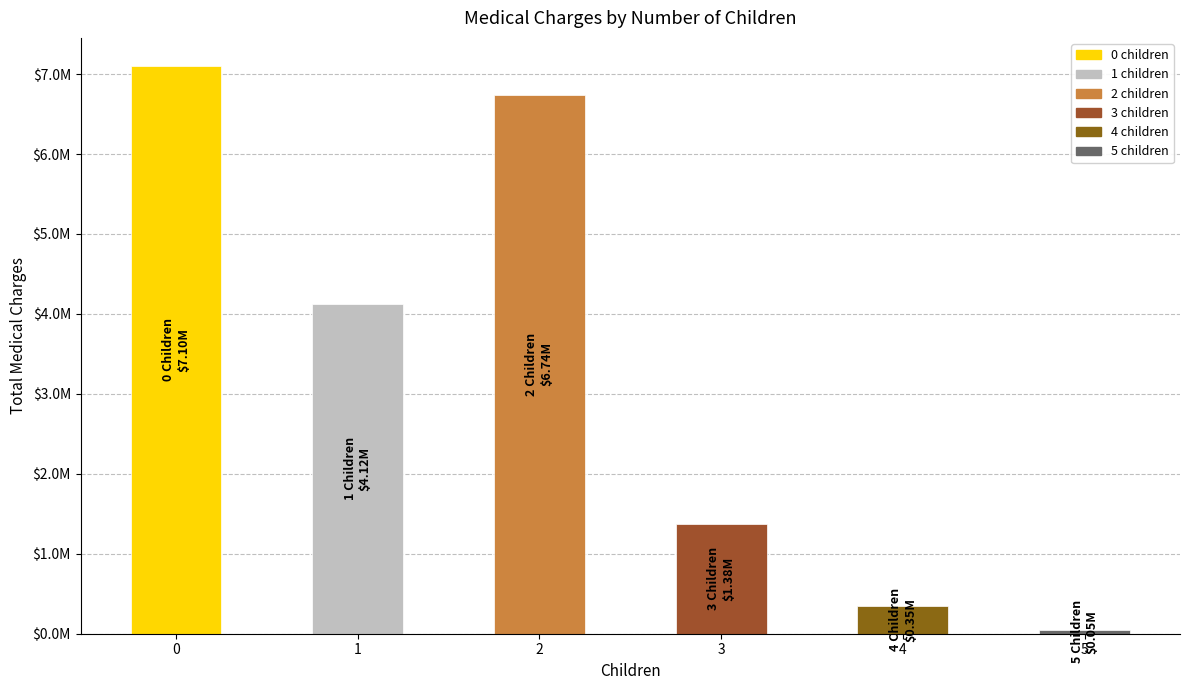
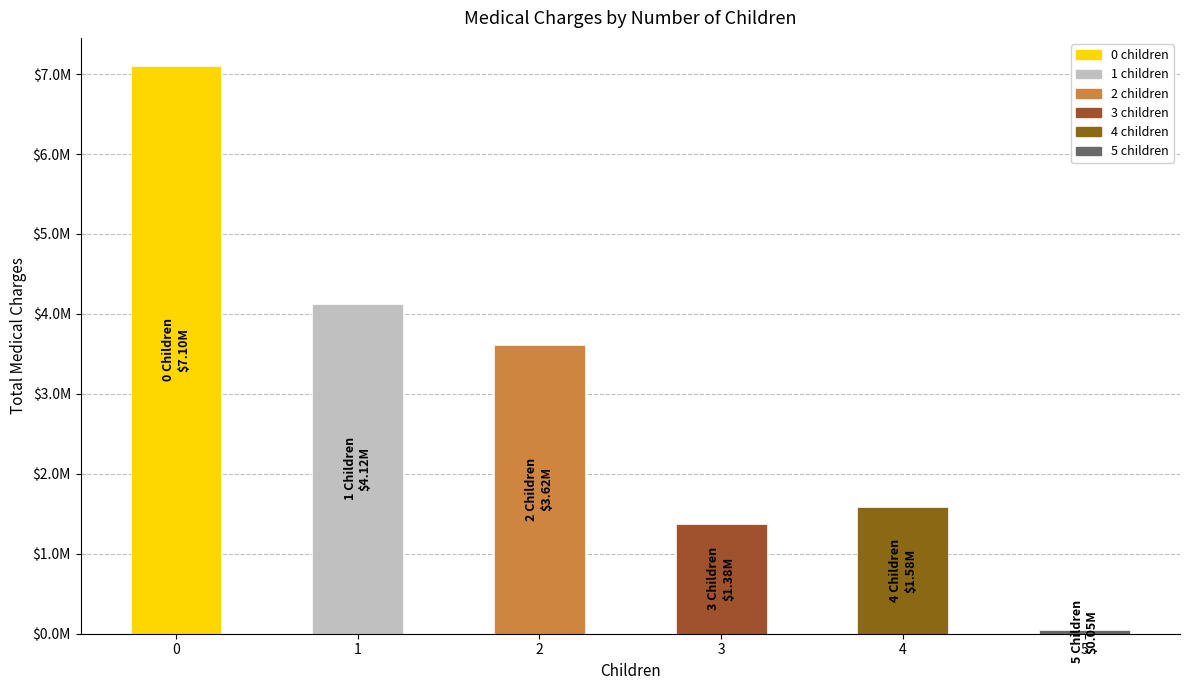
2: $6.74M -> $3.62M
4: $0.35M -> $1.58M
